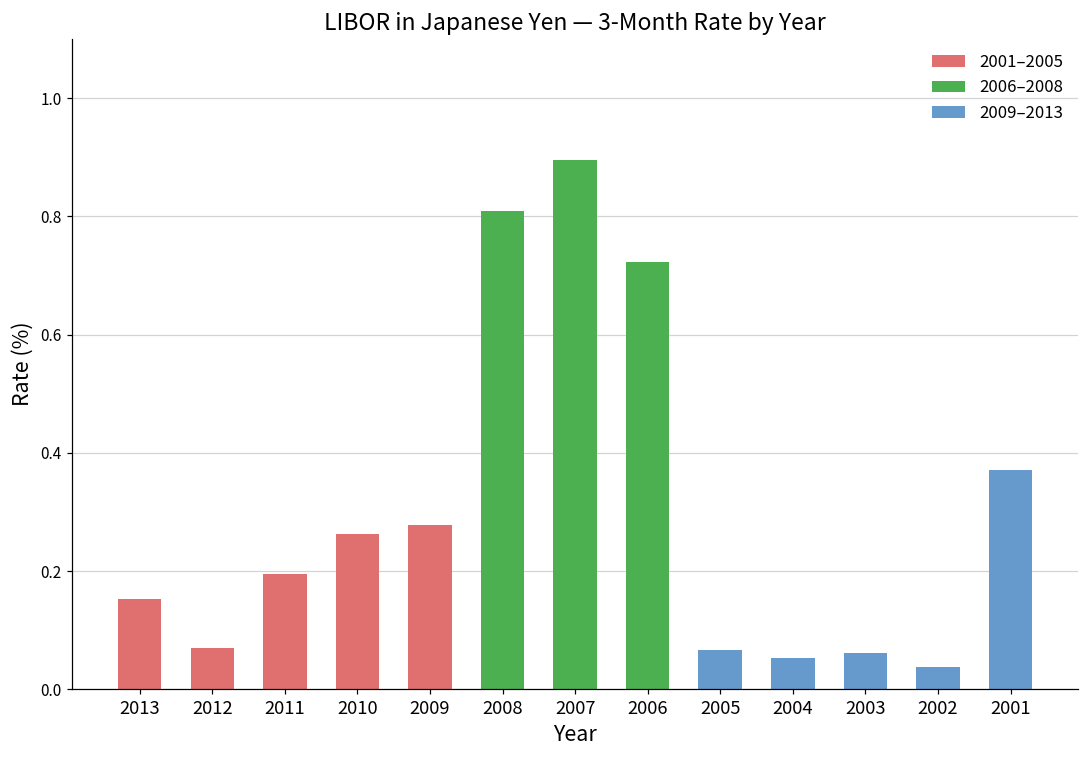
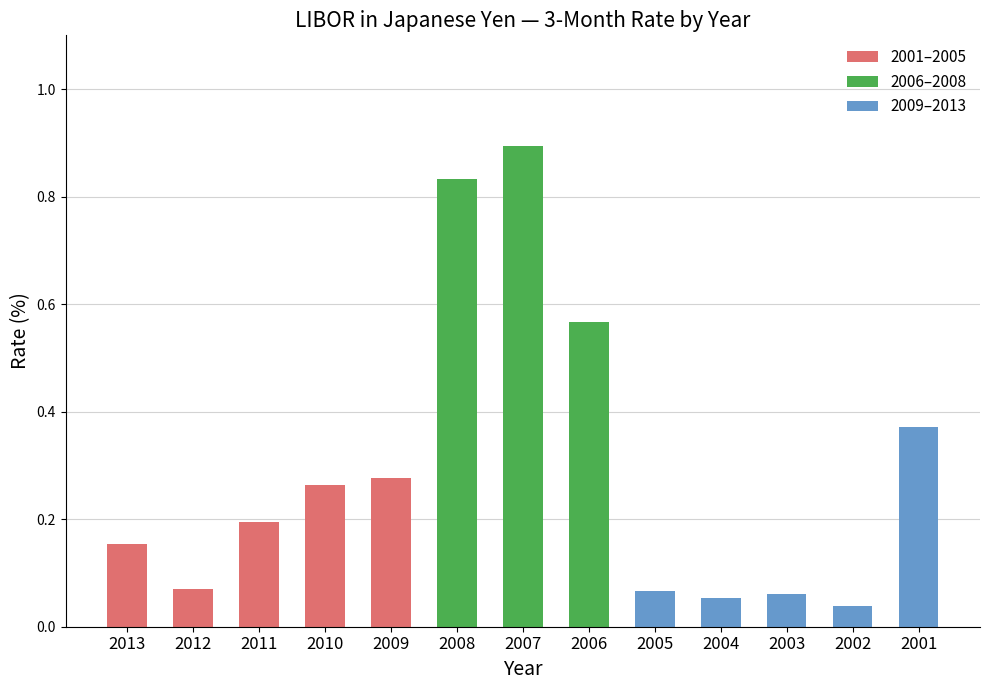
2008: 0.81 -> 0.83
2006: 0.72 -> 0.57
